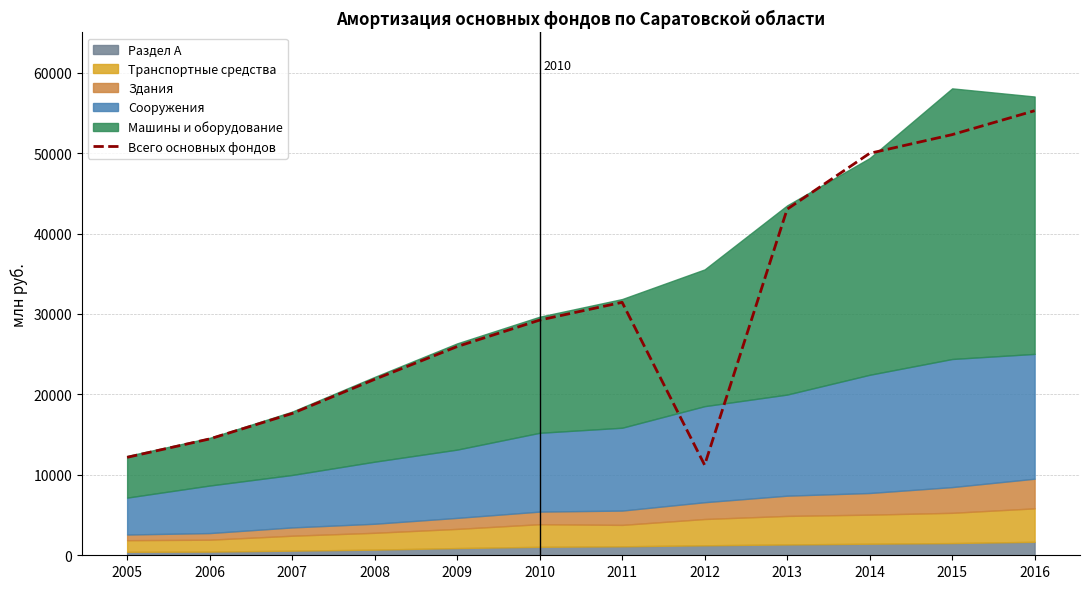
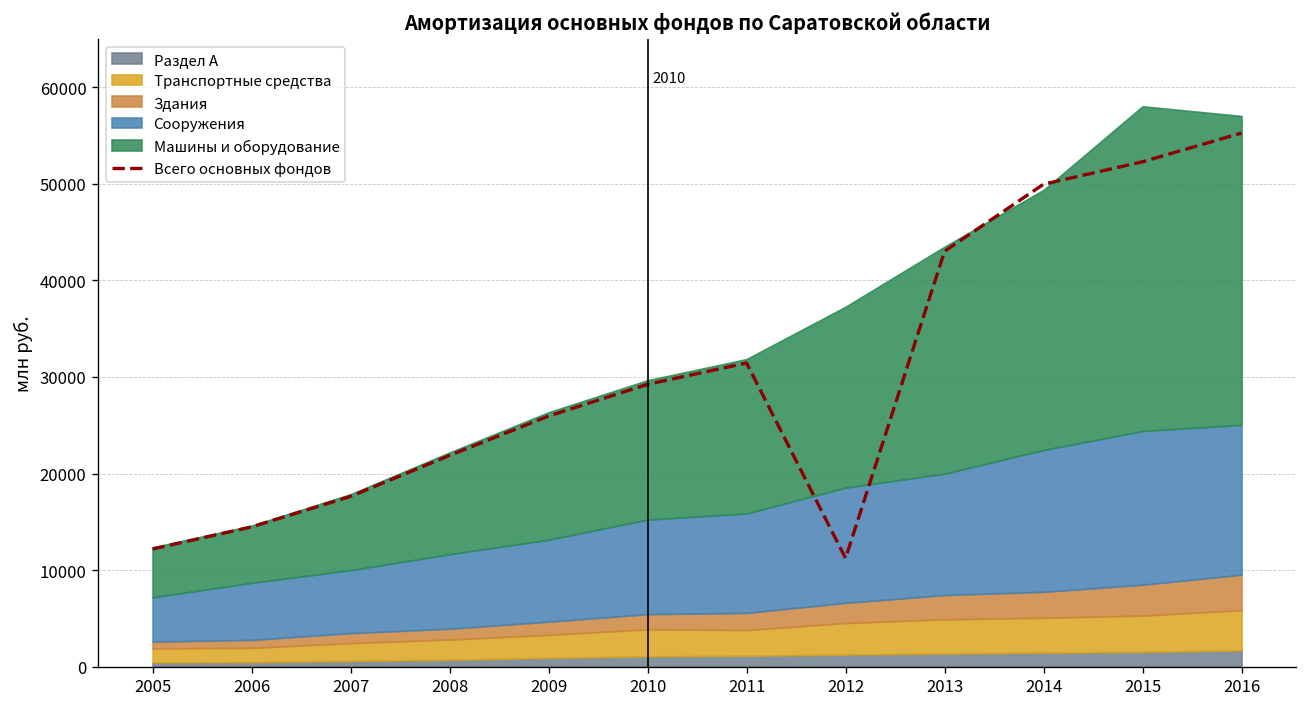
Машины и оборудование, 2012: 17000 -> 19000
